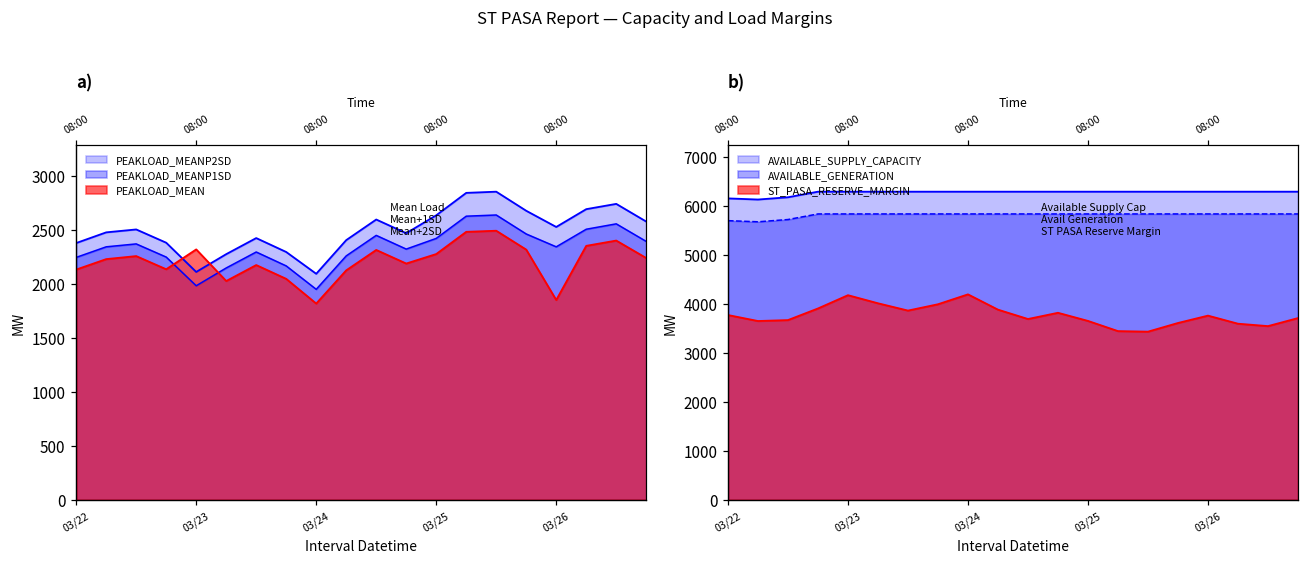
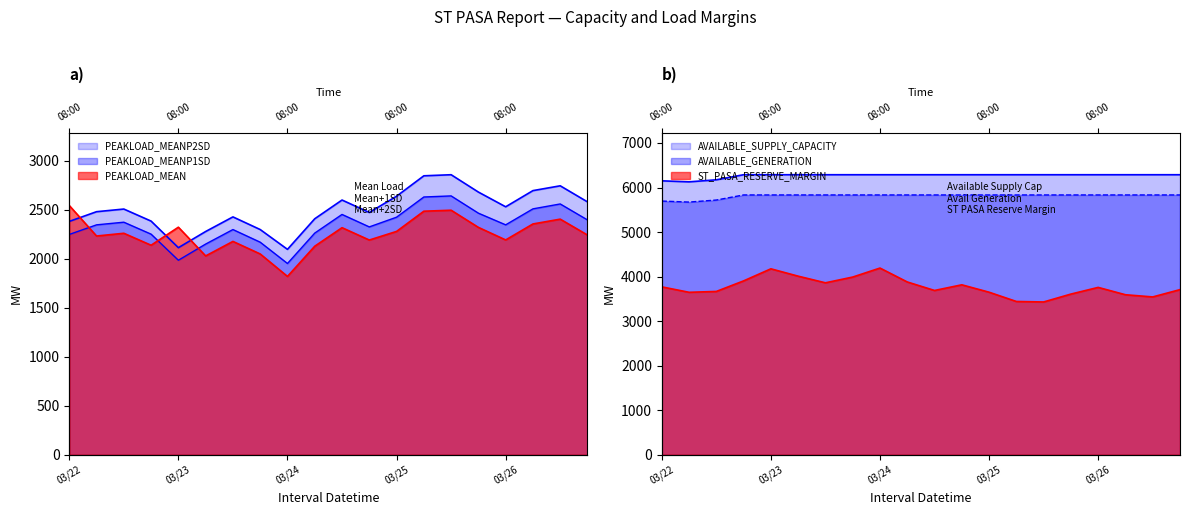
a), PEAKLOAD_MEAN, 03/22: 2100 -> 2500
a), PEAKLOAD_MEAN, 03/26: 1900 -> 2200
